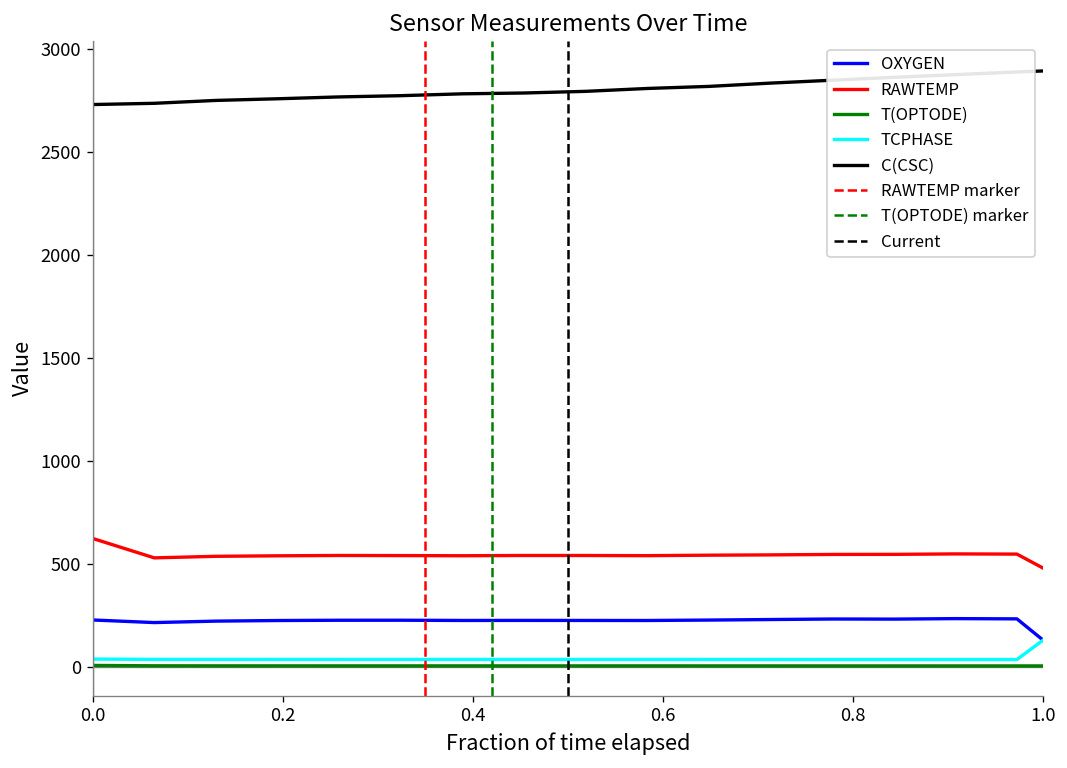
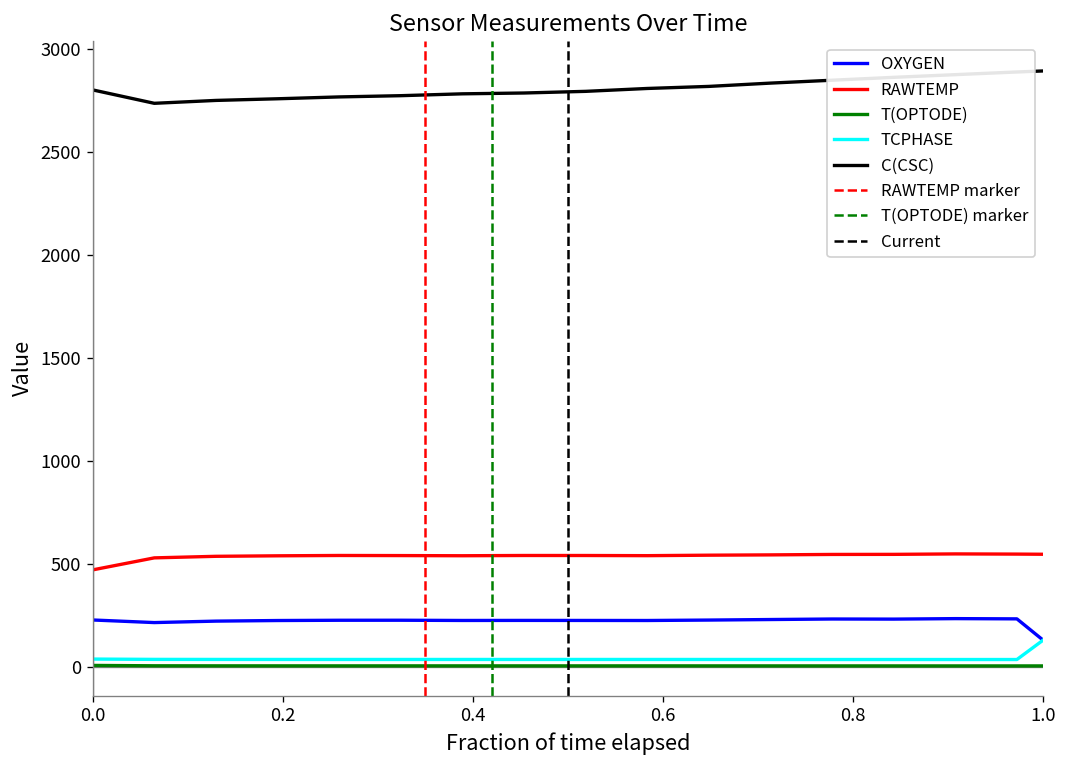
RAWTEMP, 0.0: 620 -> 470
C(CSC), 0.0: 2730 -> 2800
RAWTEMP, 1.0: 480 -> 550
